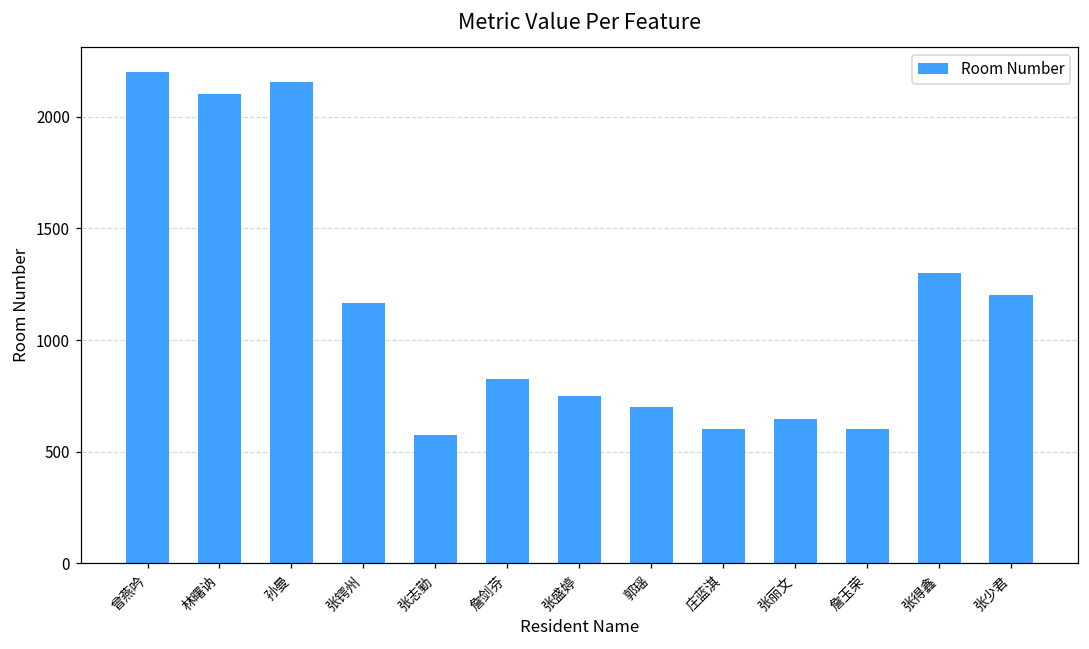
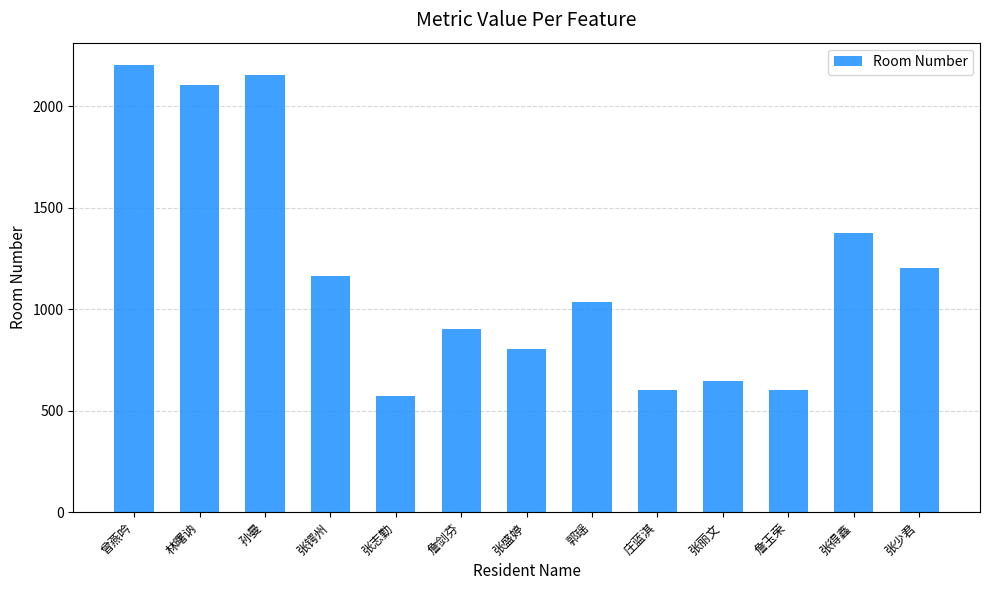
詹剑芬: 830 -> 900
张盛婷: 750 -> 800
郭瑶: 700 -> 1030
张得鑫: 1300 -> 1380
